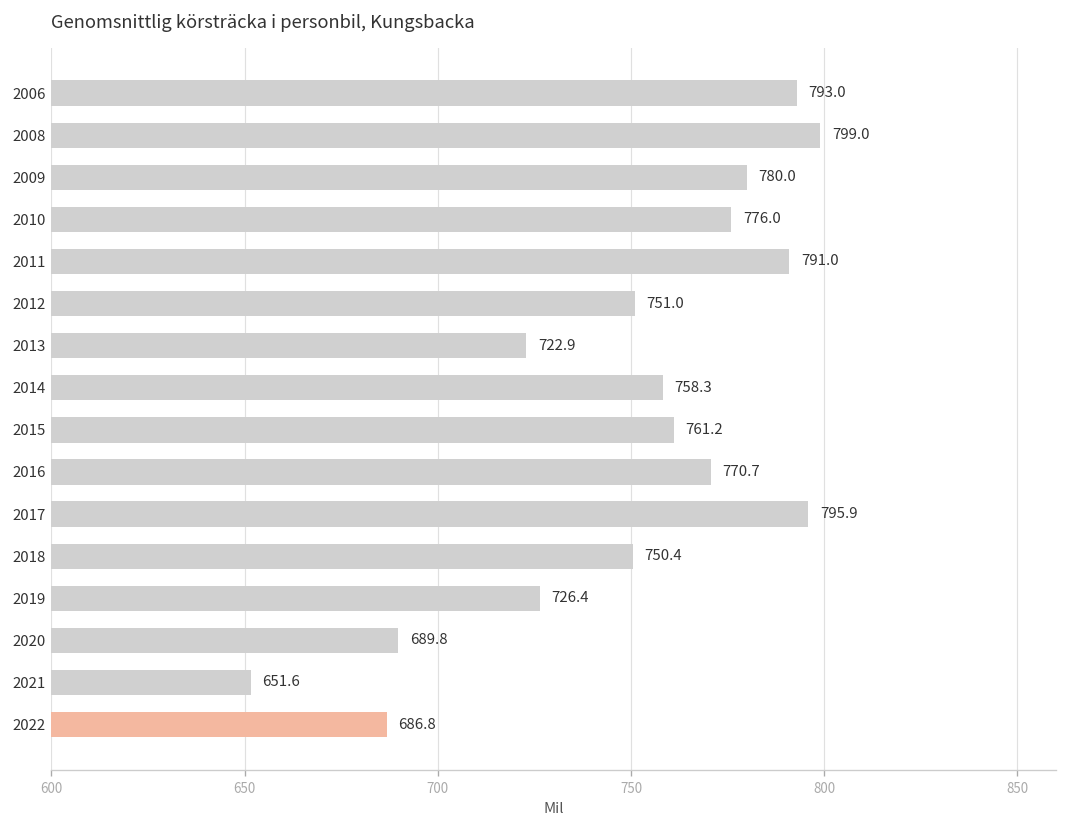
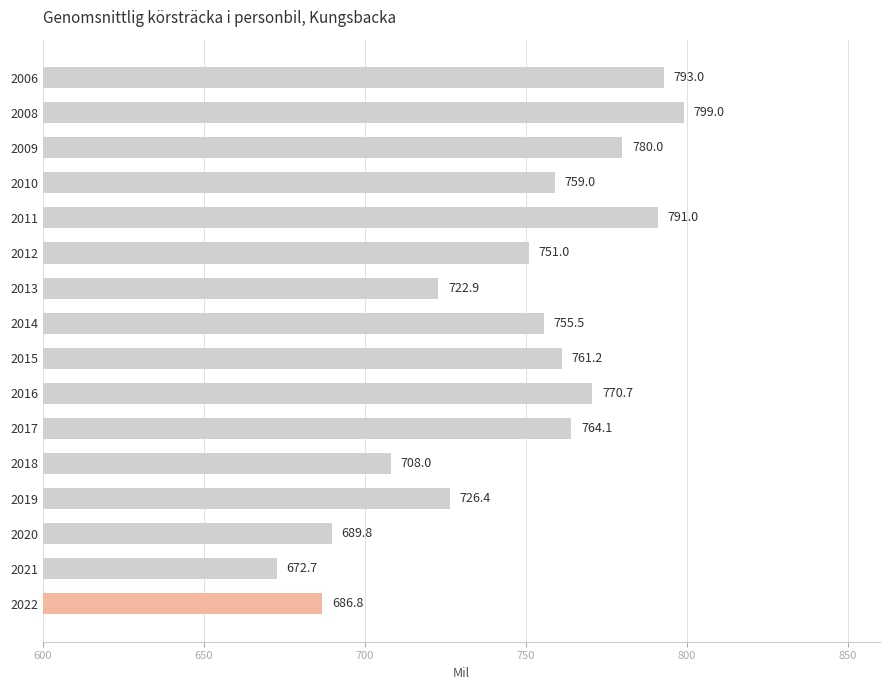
2010: 776.0 -> 759.0
2014: 758.3 -> 755.5
2017: 795.9 -> 764.1
2018: 750.4 -> 708.0
2021: 651.6 -> 672.7
